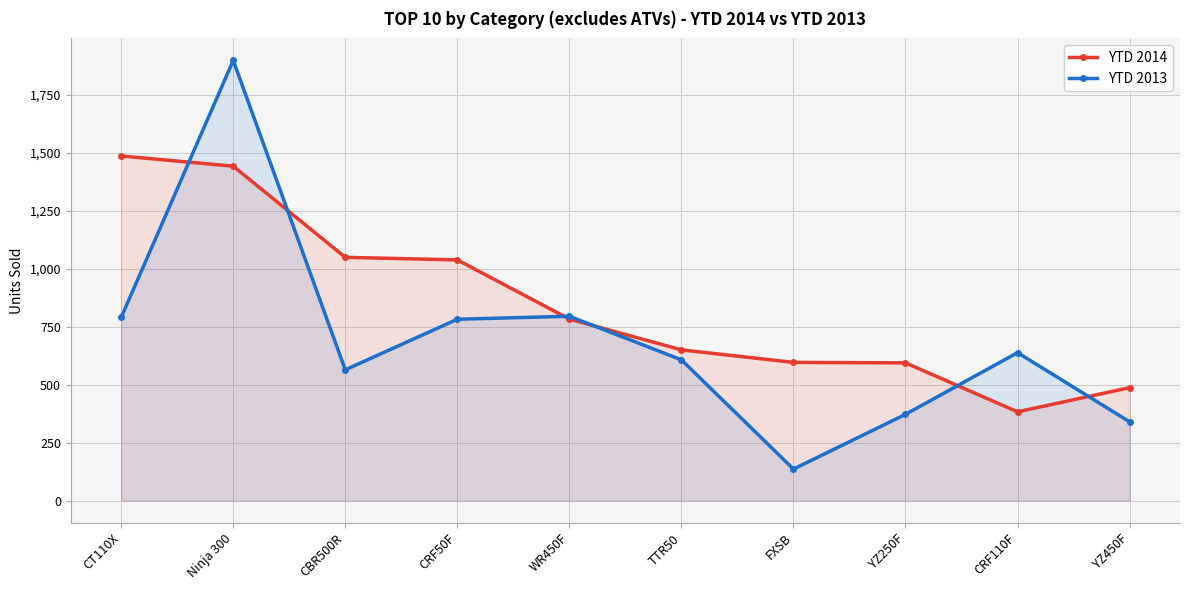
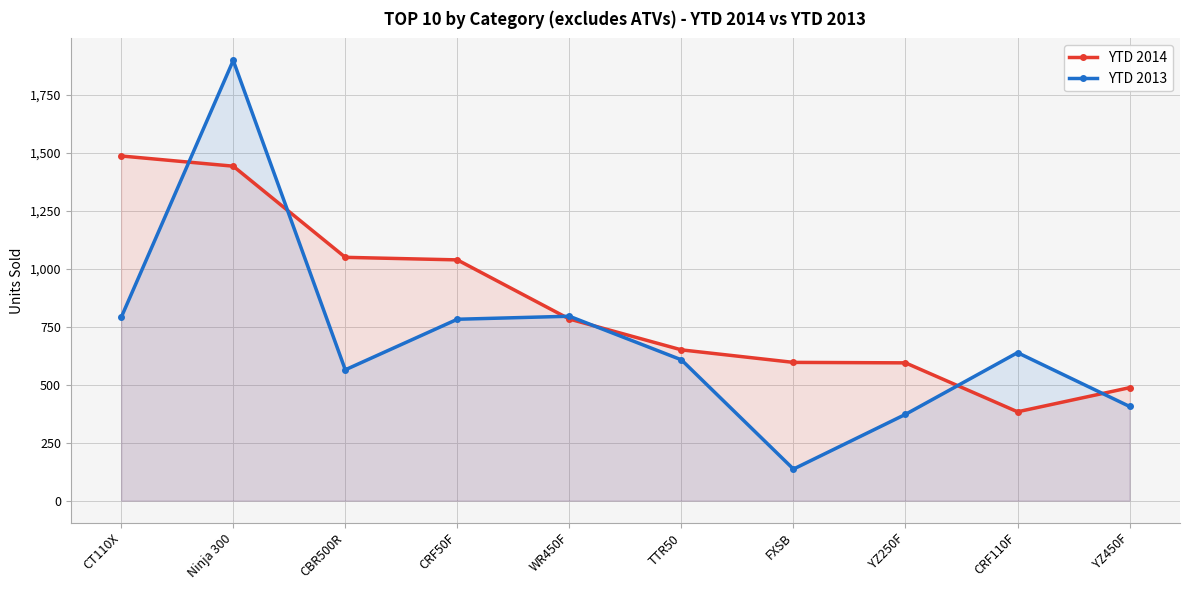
YTD 2013, YZ450F: 340 -> 410
